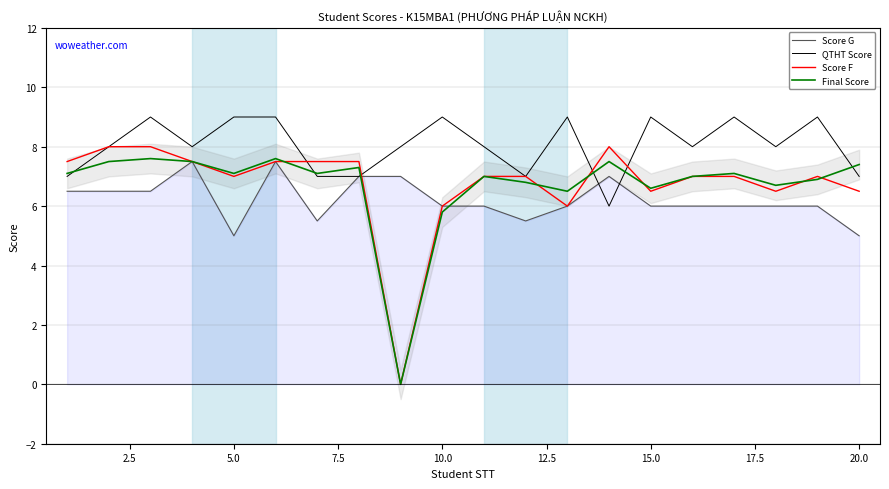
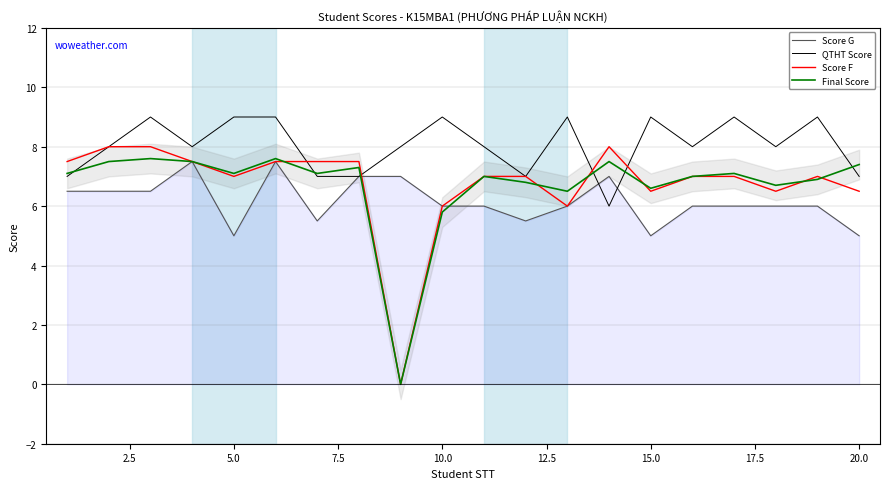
Score G, 15.0: 6 -> 5
